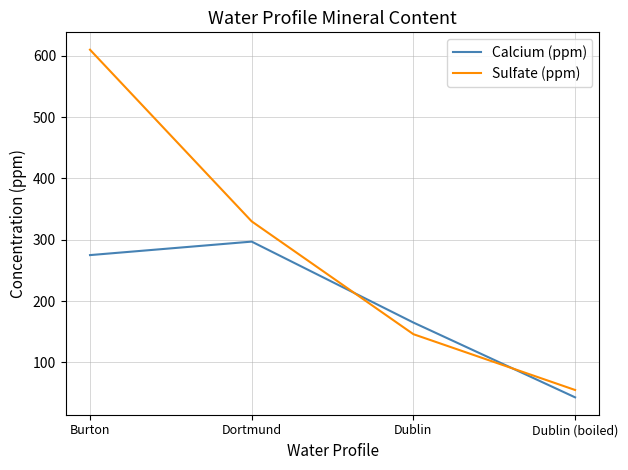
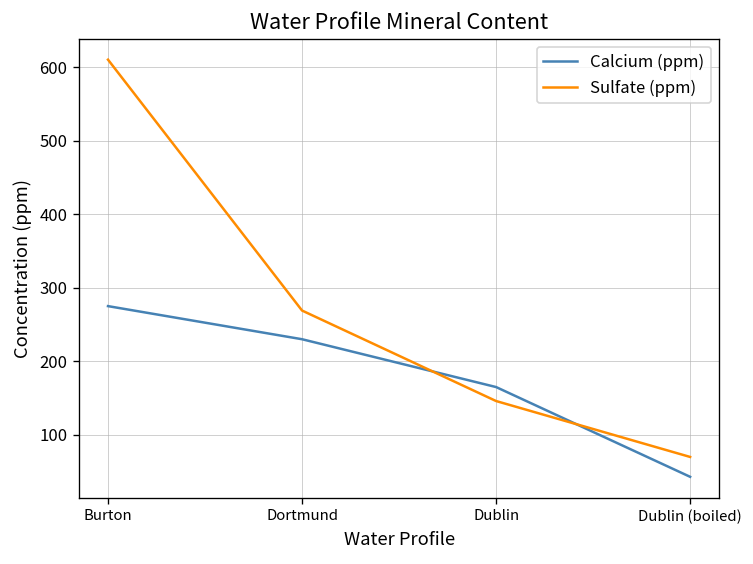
Calcium (ppm), Dortmund: 300 -> 230
Sulfate (ppm), Dortmund: 330 -> 270
Sulfate (ppm), Dublin (boiled): 60 -> 70
